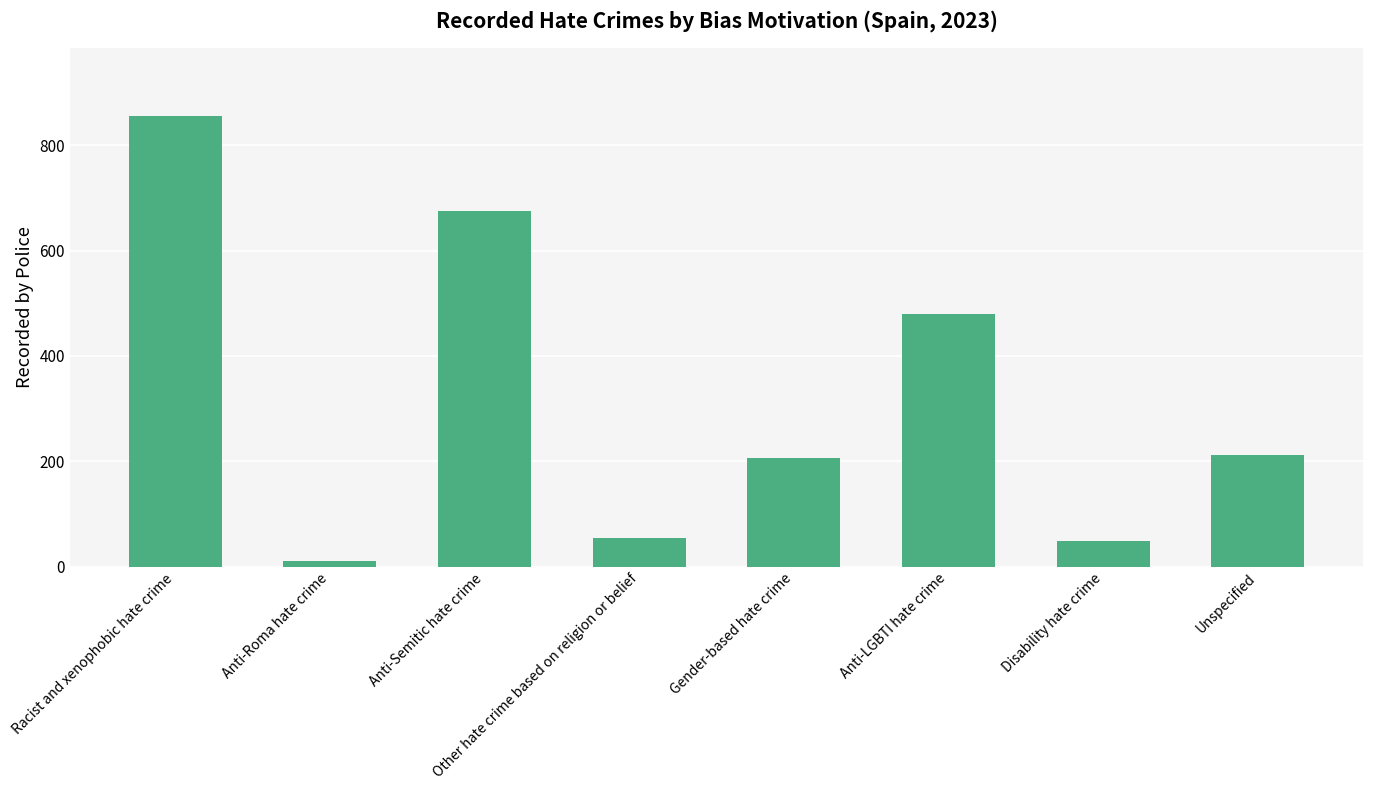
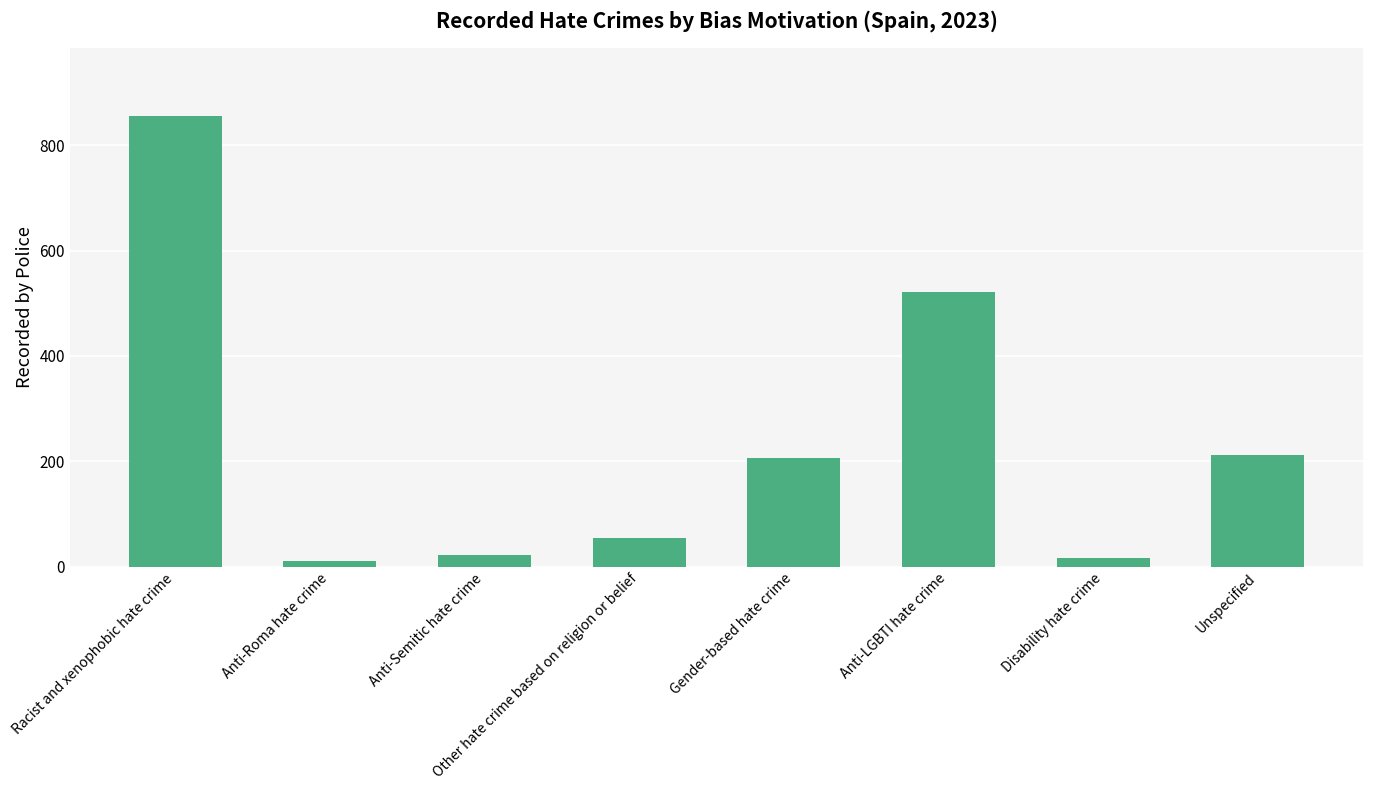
Anti-Semitic hate crime: 680 -> 20
Anti-LGBTI hate crime: 480 -> 520
Disability hate crime: 50 -> 20
